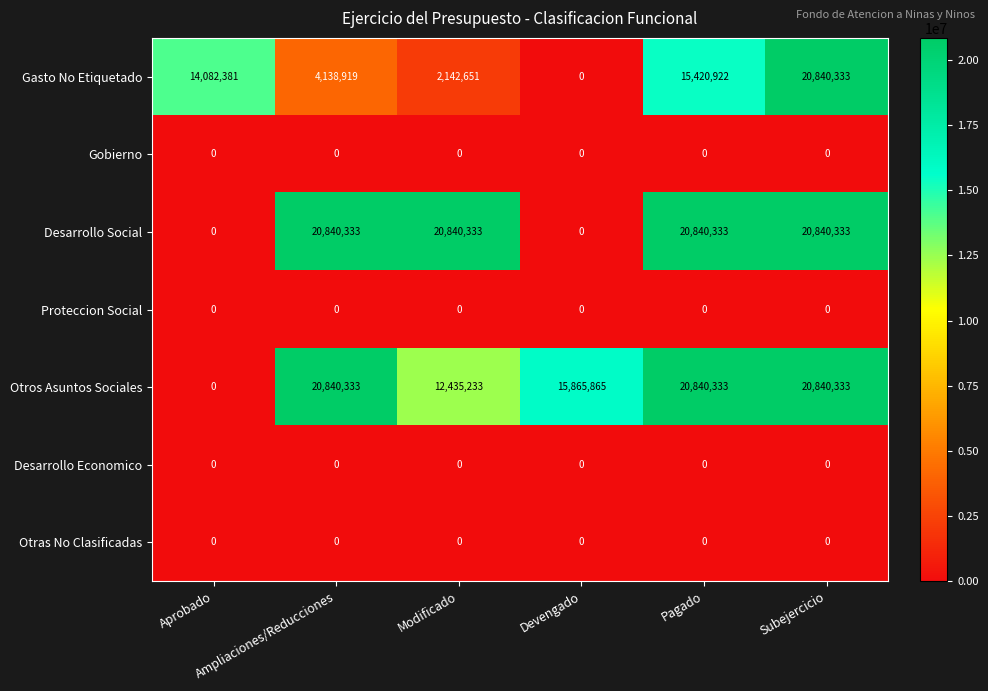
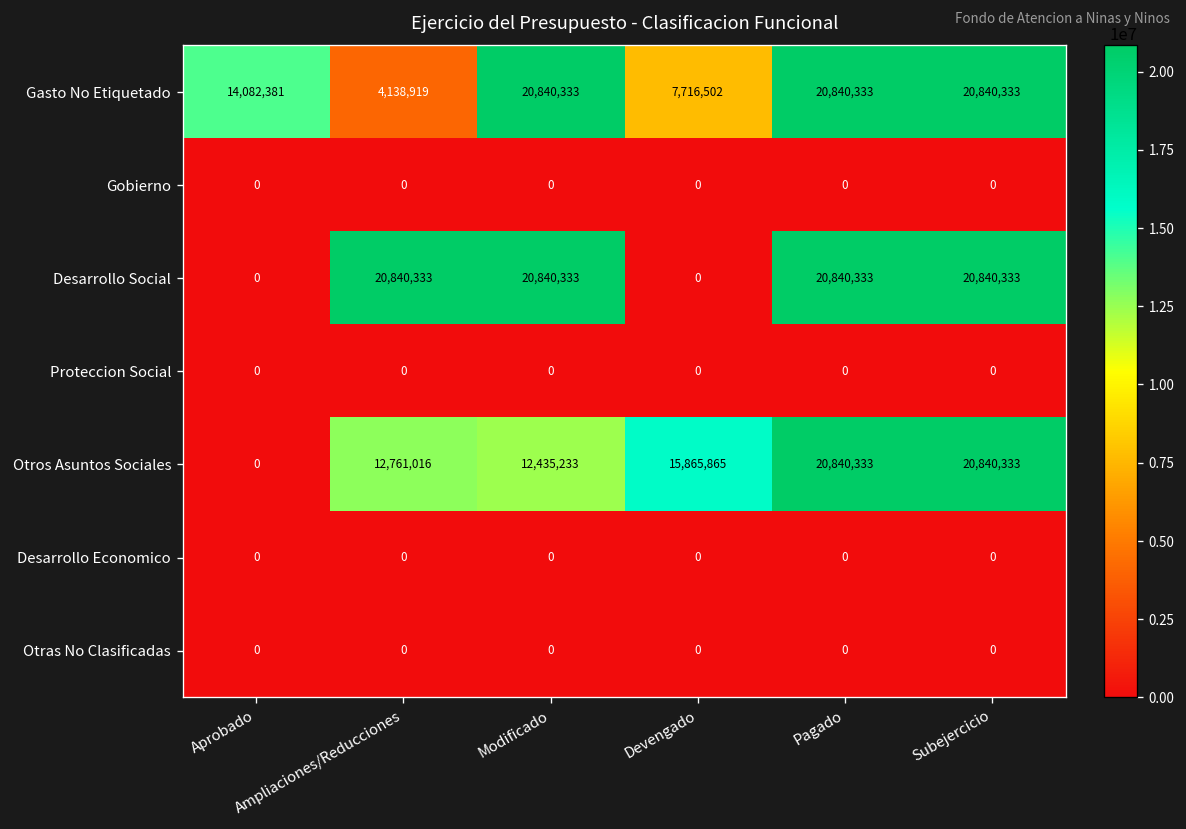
Gasto No Etiquetado, Modificado: 2,142,651 -> 20,840,333
Gasto No Etiquetado, Devengado: 0 -> 7,716,502
Gasto No Etiquetado, Pagado: 15,420,922 -> 20,840,333
Otros Asuntos Sociales, Ampliaciones/Reducciones: 20,840,333 -> 12,761,016
